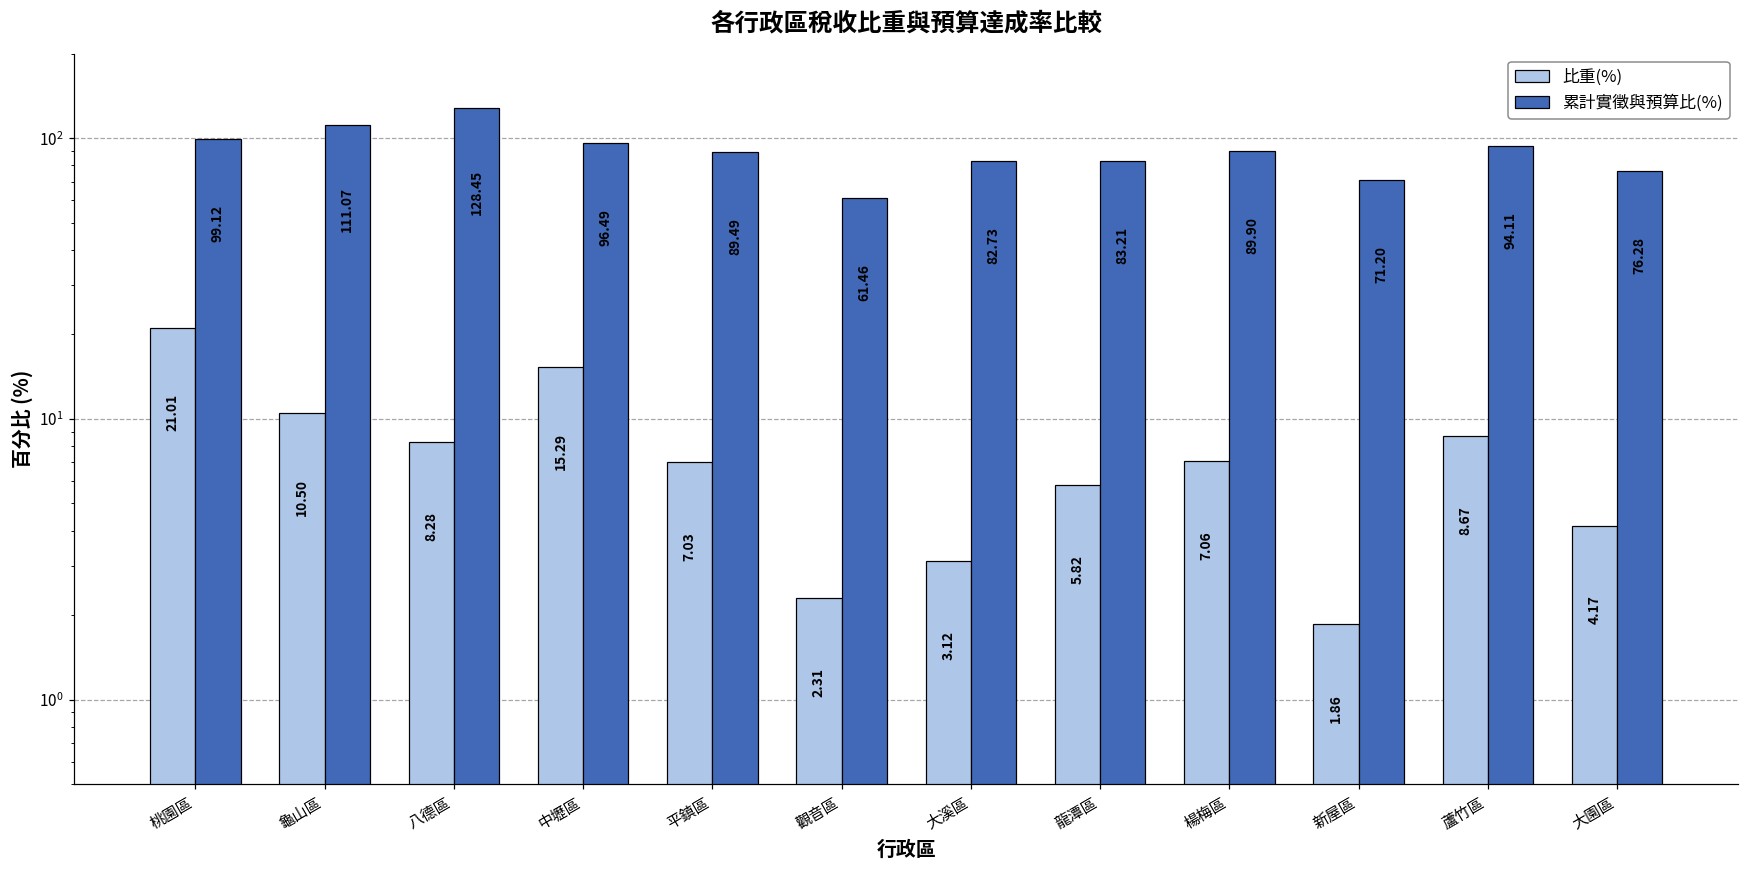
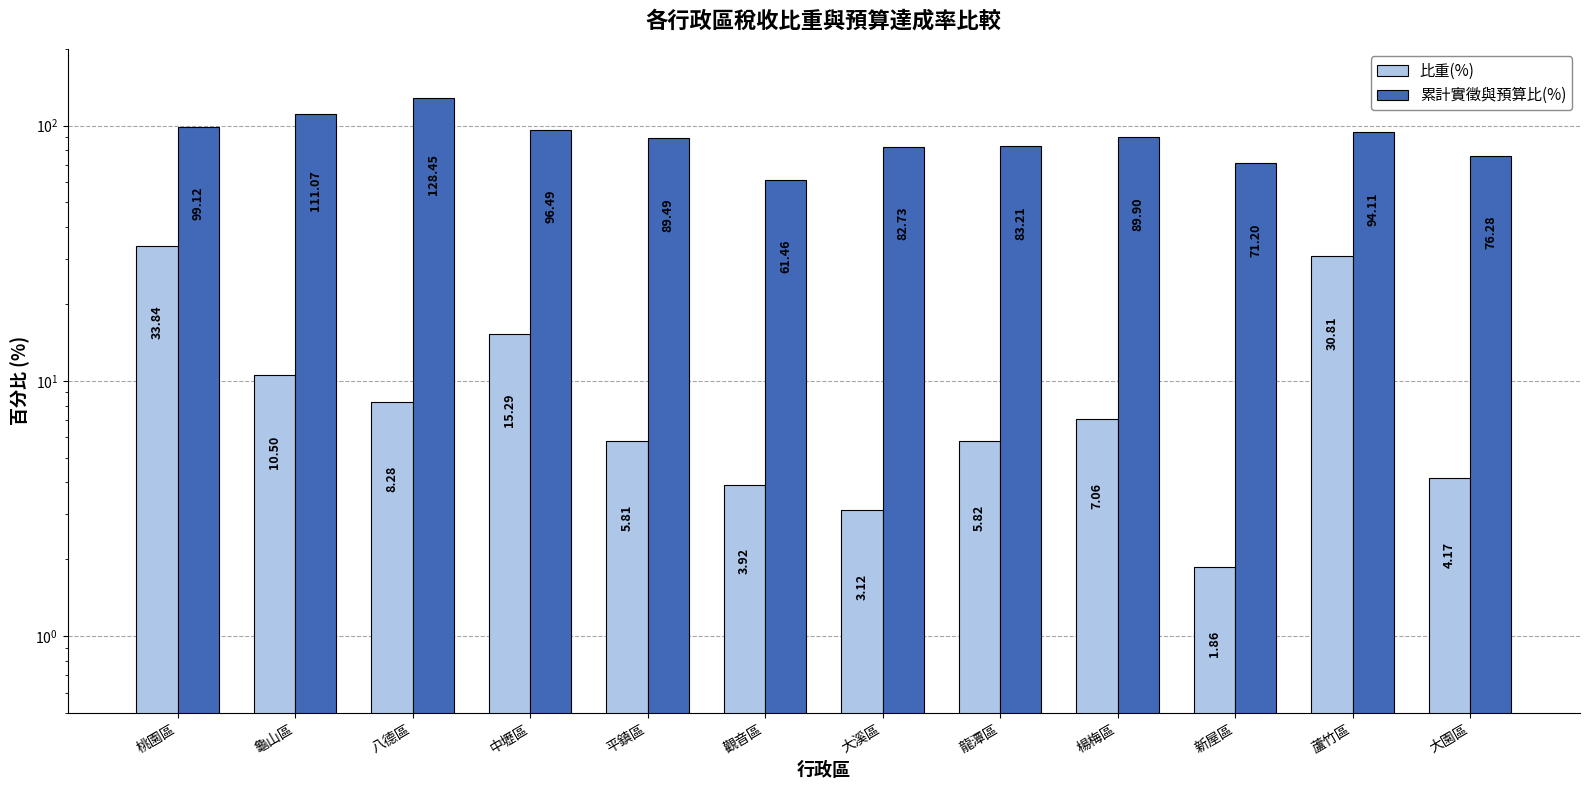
比重(%), 桃園區: 21.01 -> 33.84
比重(%), 平鎮區: 7.03 -> 5.81
比重(%), 觀音區: 2.31 -> 3.92
比重(%), 蘆竹區: 8.67 -> 30.81
